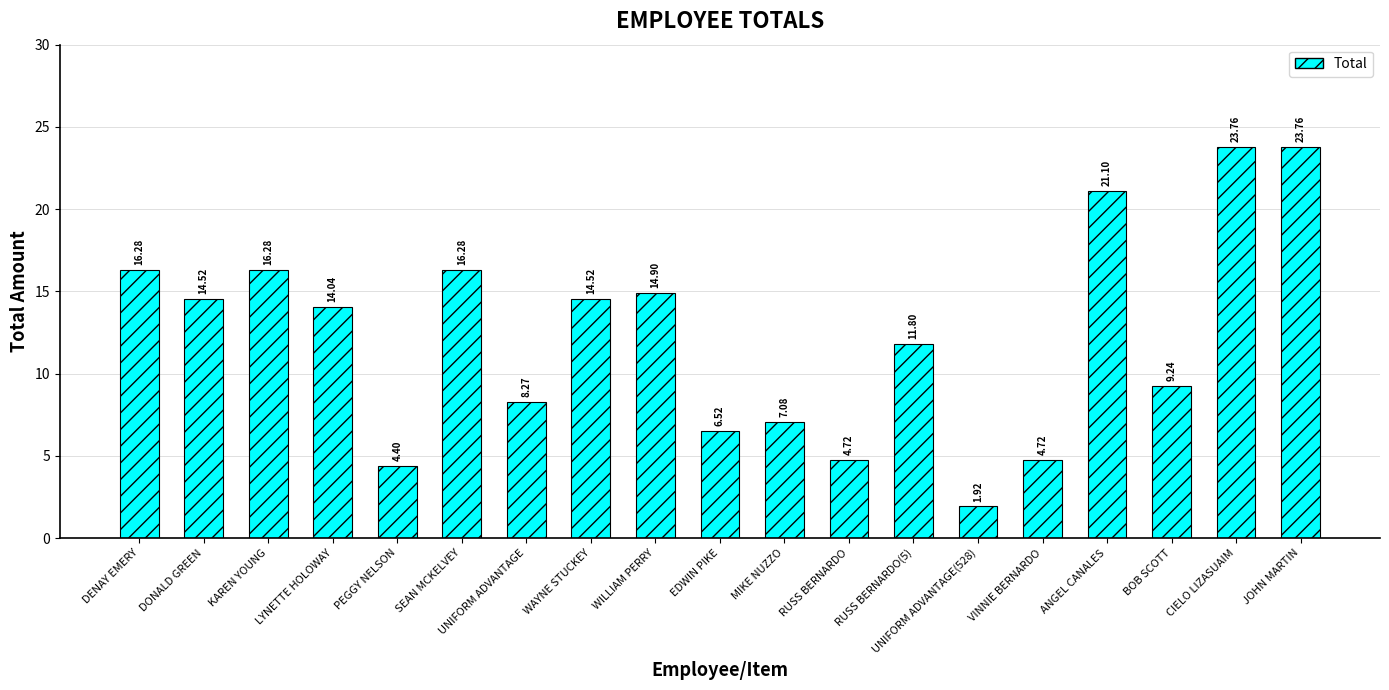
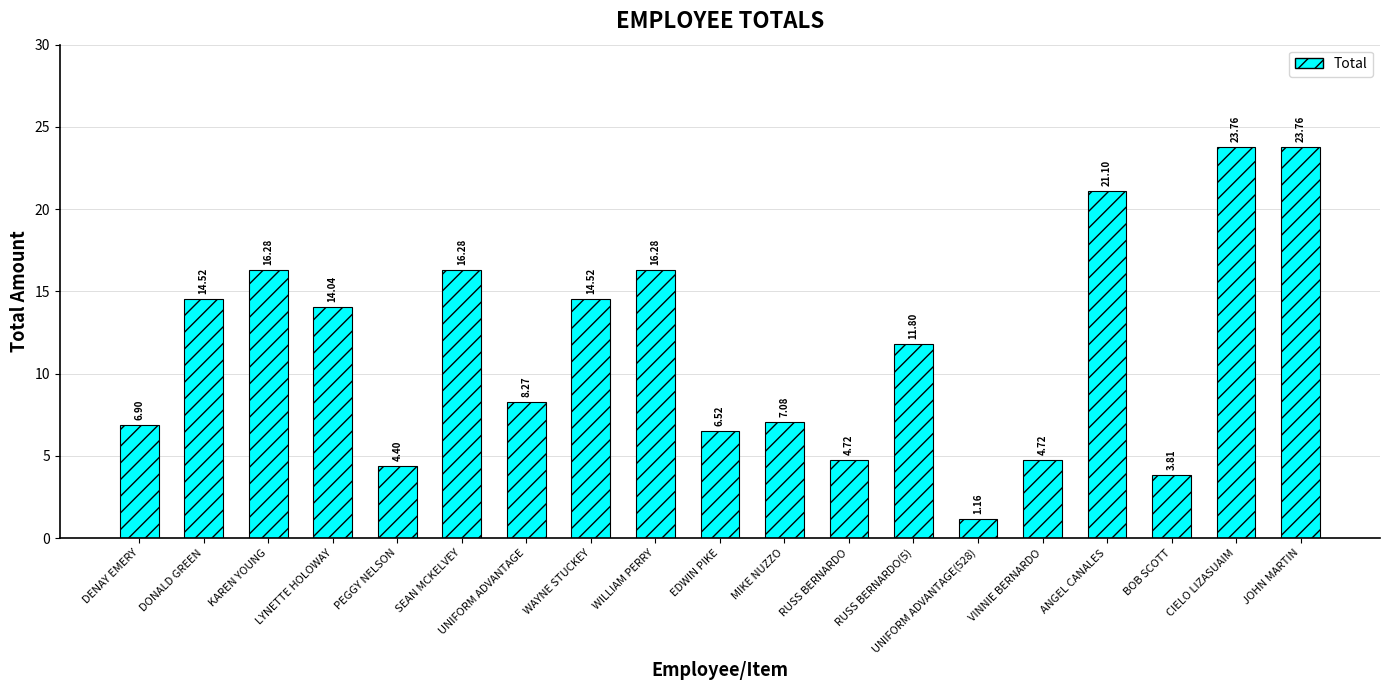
DENAY EMERY: 16.28 -> 6.90
WILLIAM PERRY: 14.90 -> 16.28
UNIFORM ADVANTAGE(528): 1.92 -> 1.16
BOB SCOTT: 9.24 -> 3.81
